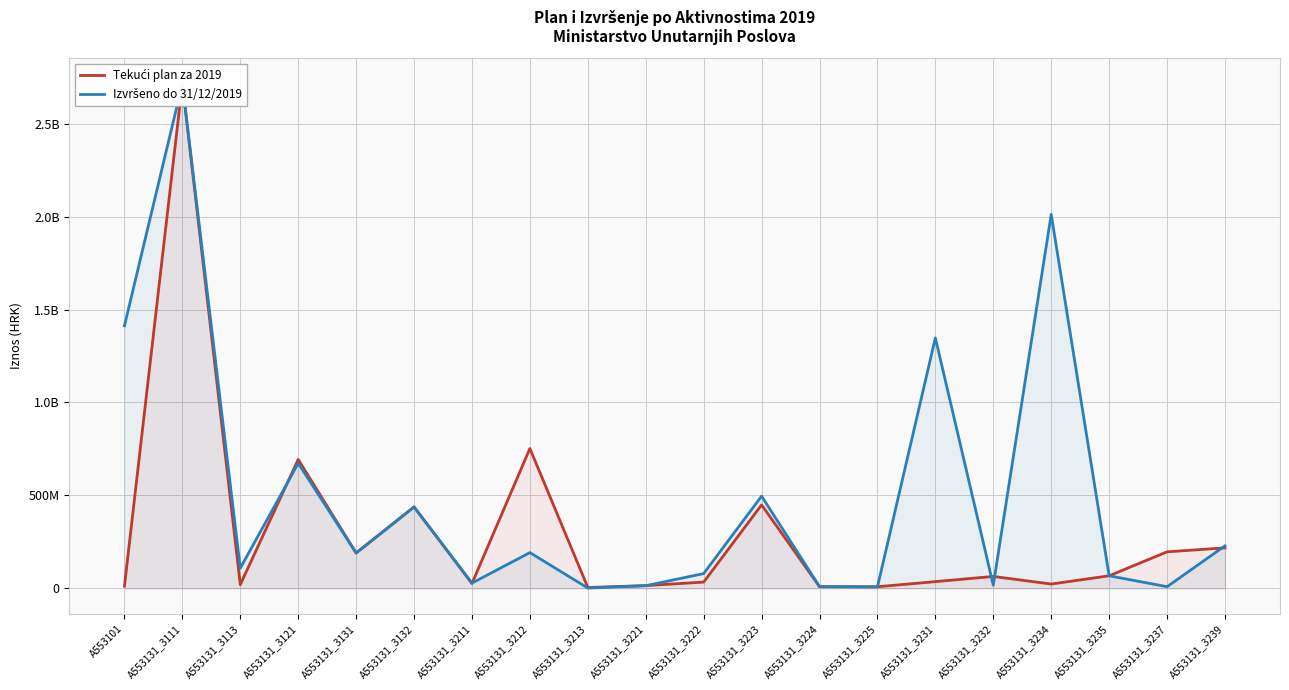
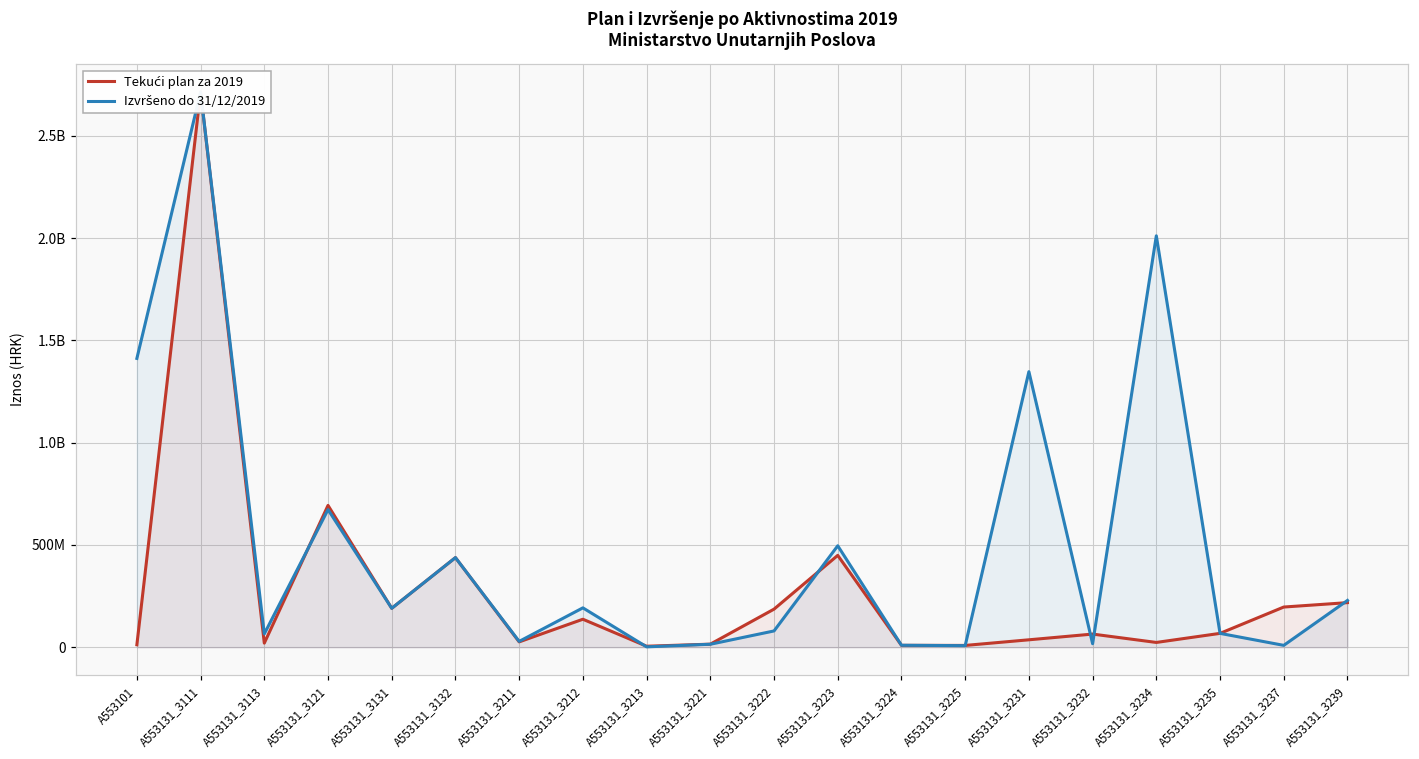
Izvršeno do 31/12/2019, A553131_3113: 110000000 -> 70000000
Tekući plan za 2019, A553131_3212: 750000000 -> 140000000
Tekući plan za 2019, A553131_3222: 30000000 -> 190000000
